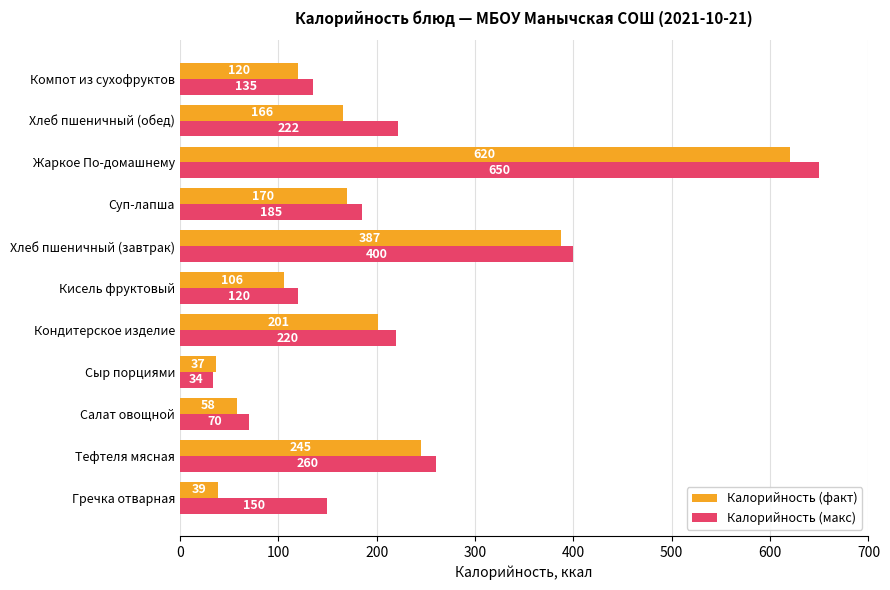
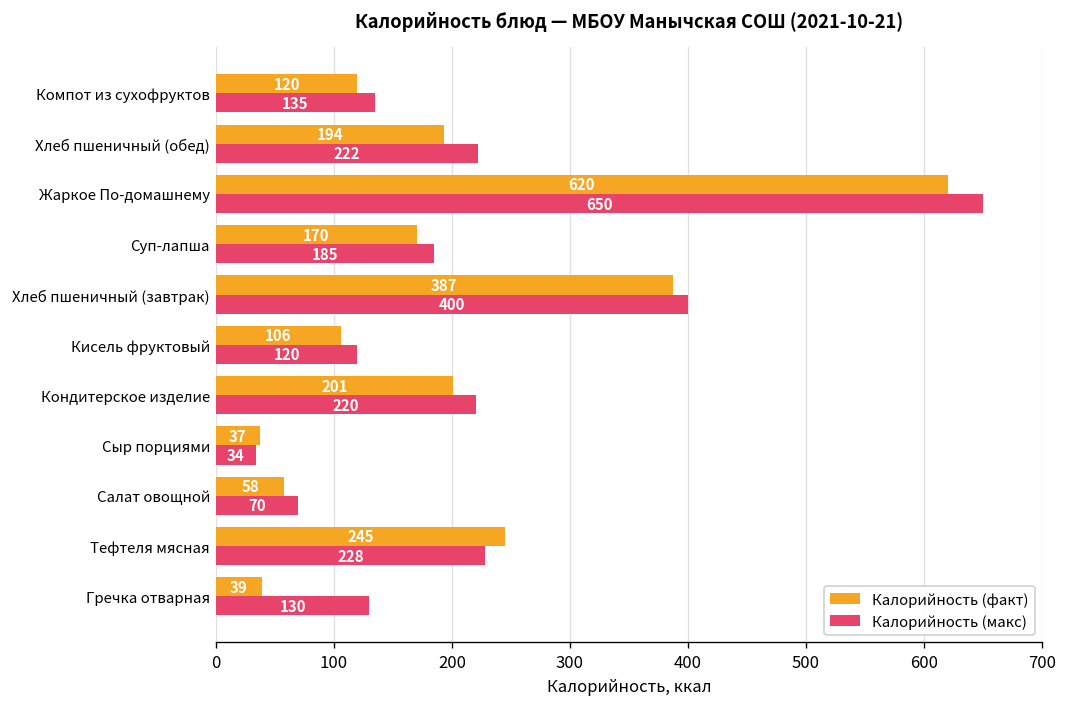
Калорийность (факт), Хлеб пшеничный (обед): 166 -> 194
Калорийность (макс), Тефтеля мясная: 260 -> 228
Калорийность (макс), Гречка отварная: 150 -> 130
